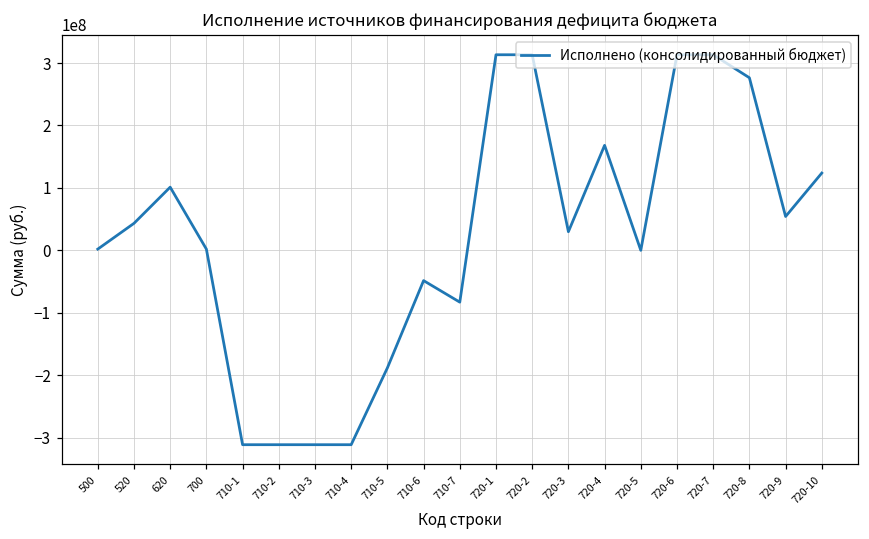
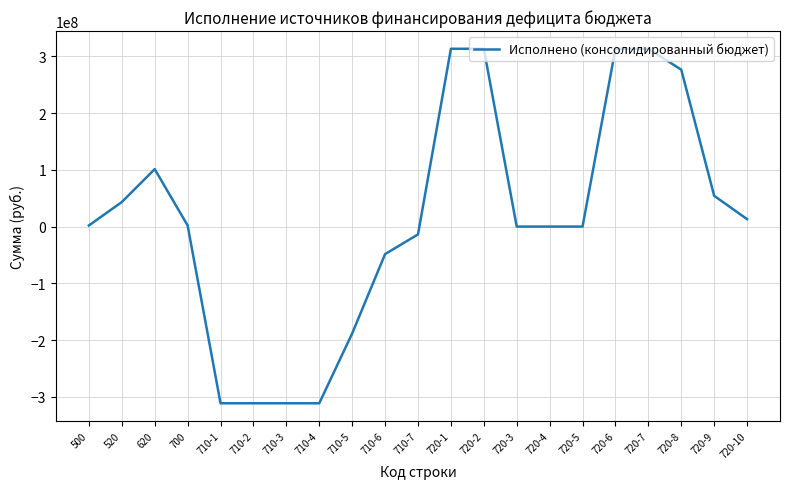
710-7: -80000000 -> -10000000
720-3: 30000000 -> 0
720-4: 170000000 -> 0
720-10: 120000000 -> 10000000
